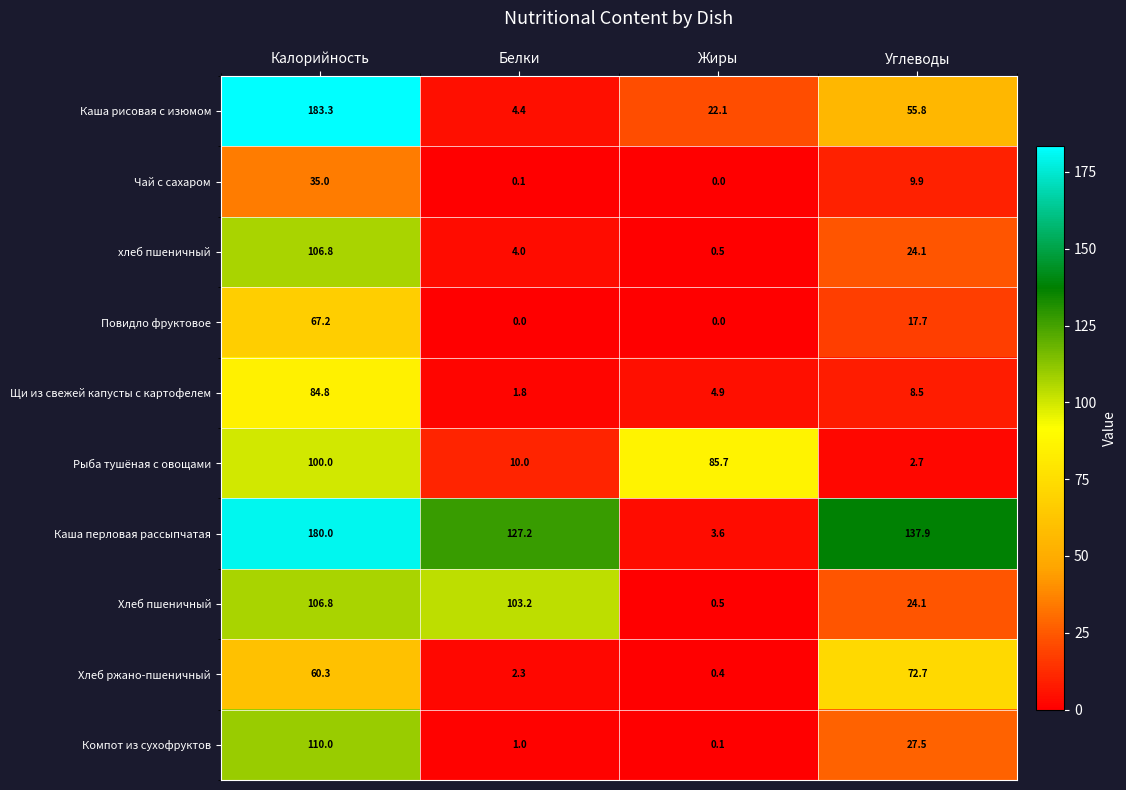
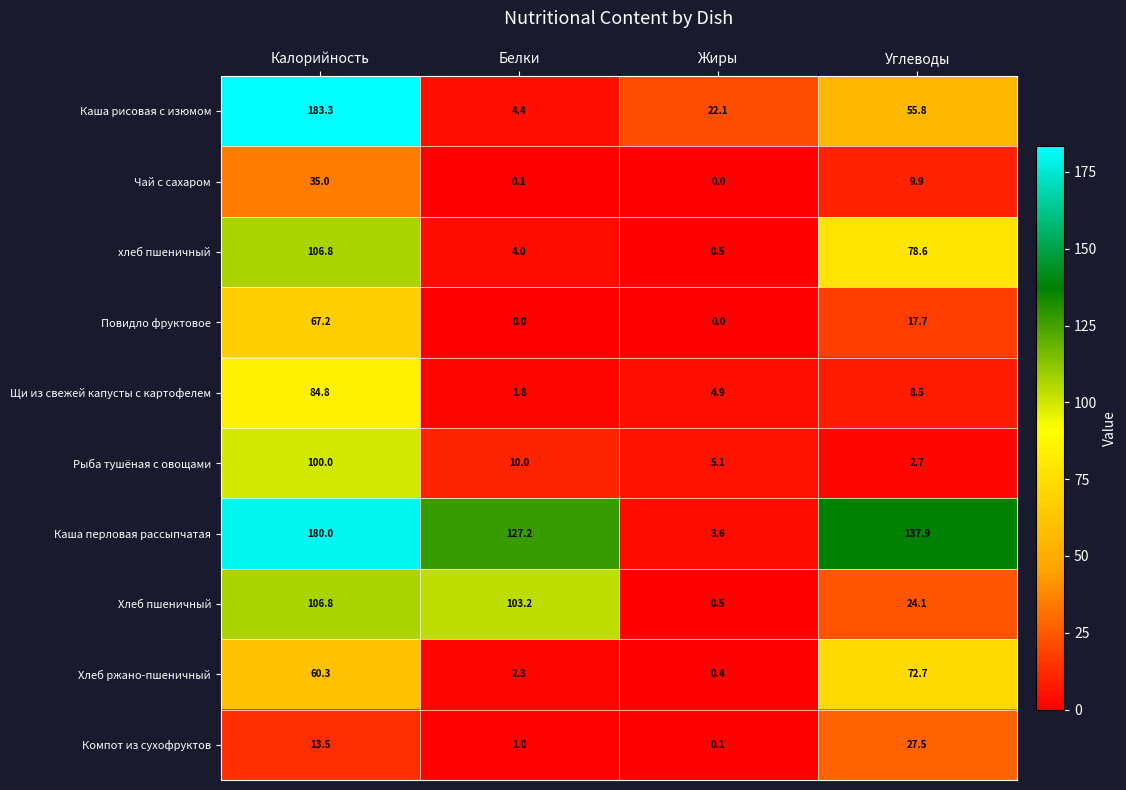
хлеб пшеничный, Углеводы: 24.1 -> 78.6
Рыба тушёная с овощами, Жиры: 85.7 -> 5.1
Компот из сухофруктов, Калорийность: 110.0 -> 13.5
